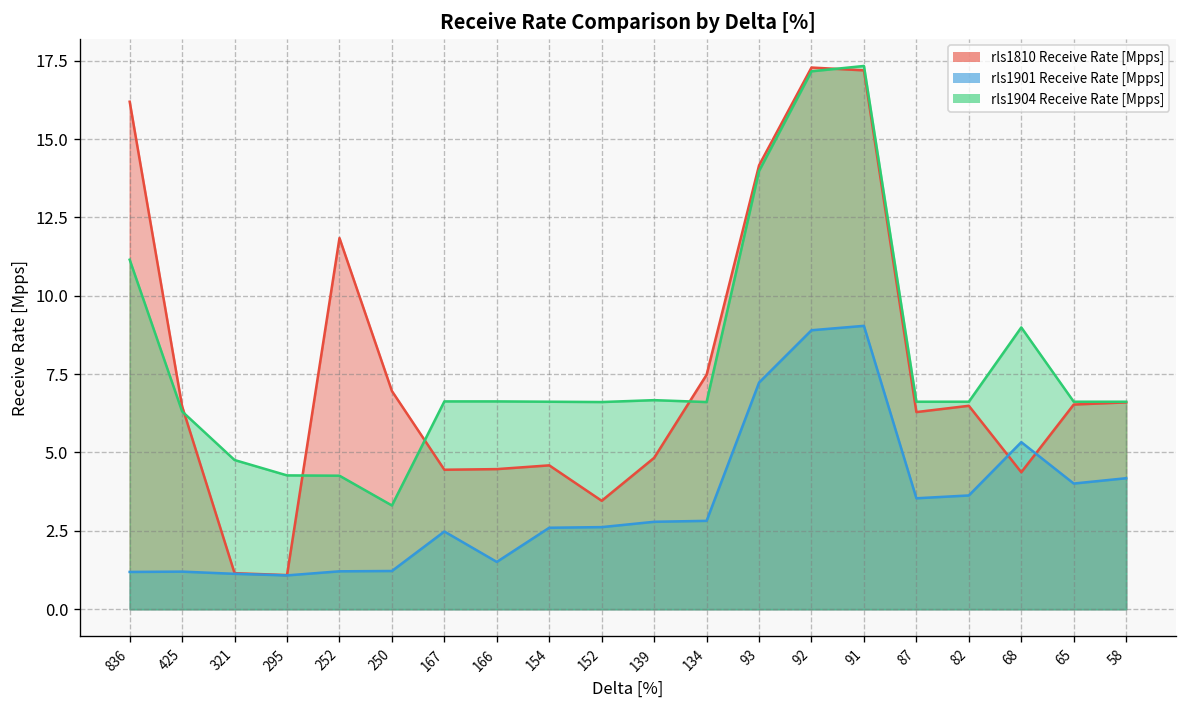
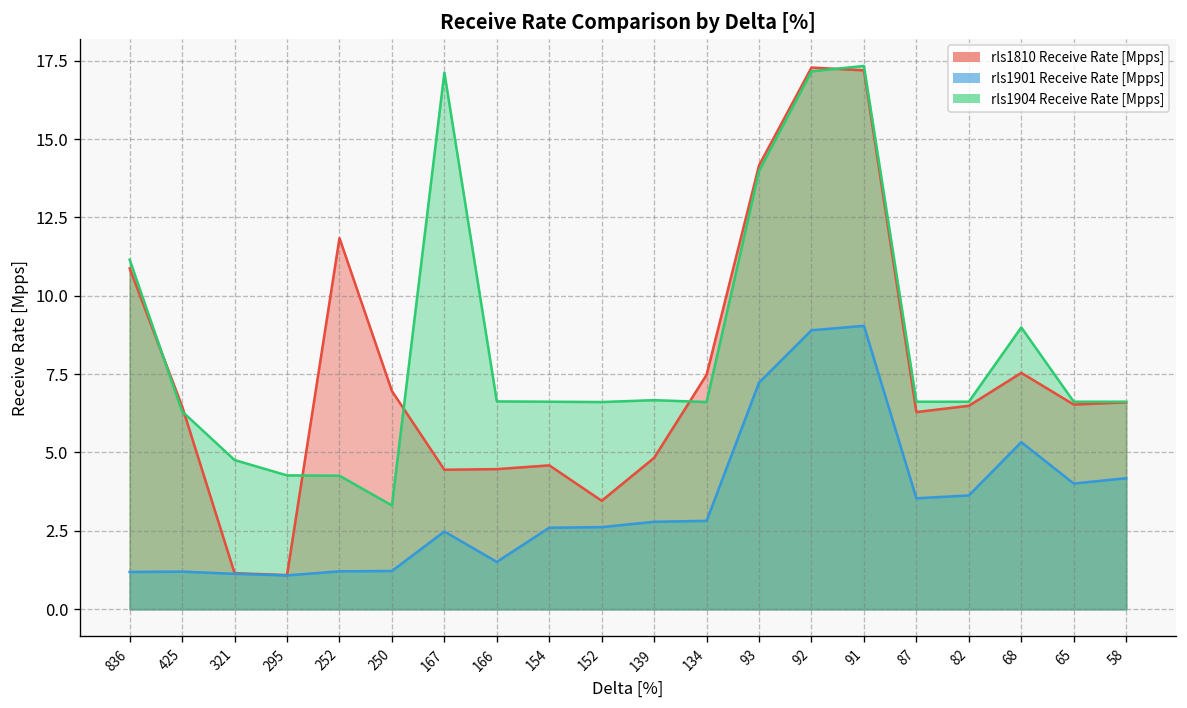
rls1810 Receive Rate [Mpps], 836: 16.2 -> 10.9
rls1904 Receive Rate [Mpps], 167: 6.6 -> 17.1
rls1810 Receive Rate [Mpps], 68: 4.4 -> 7.5
